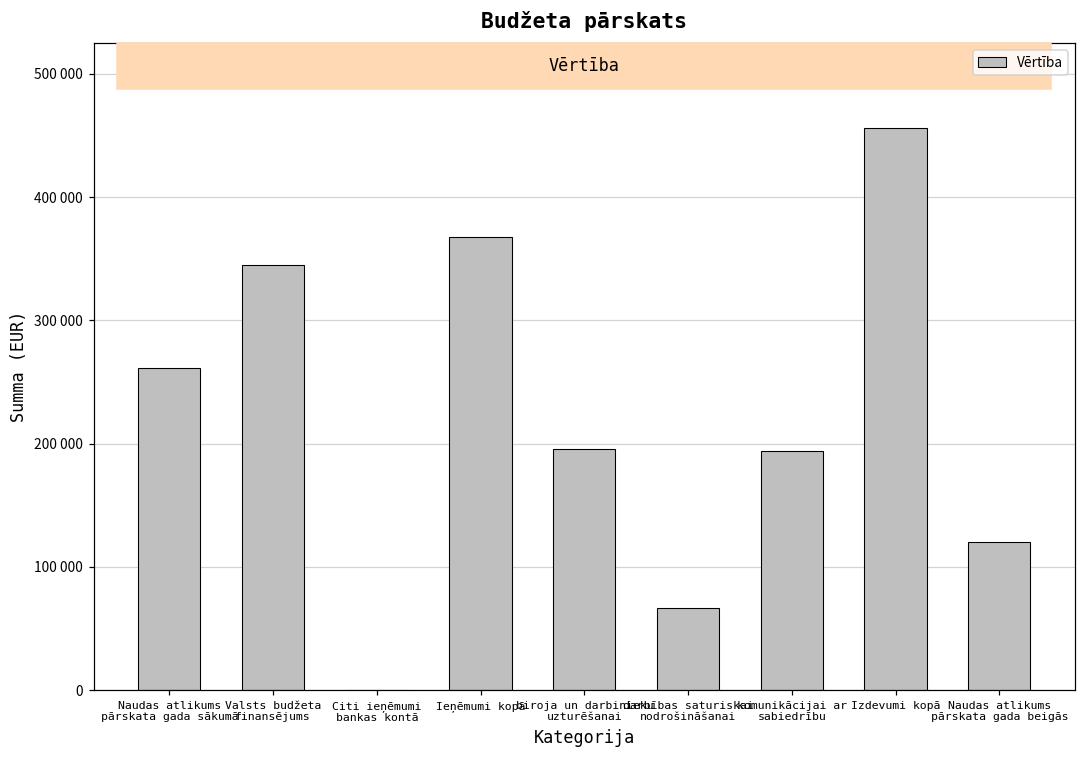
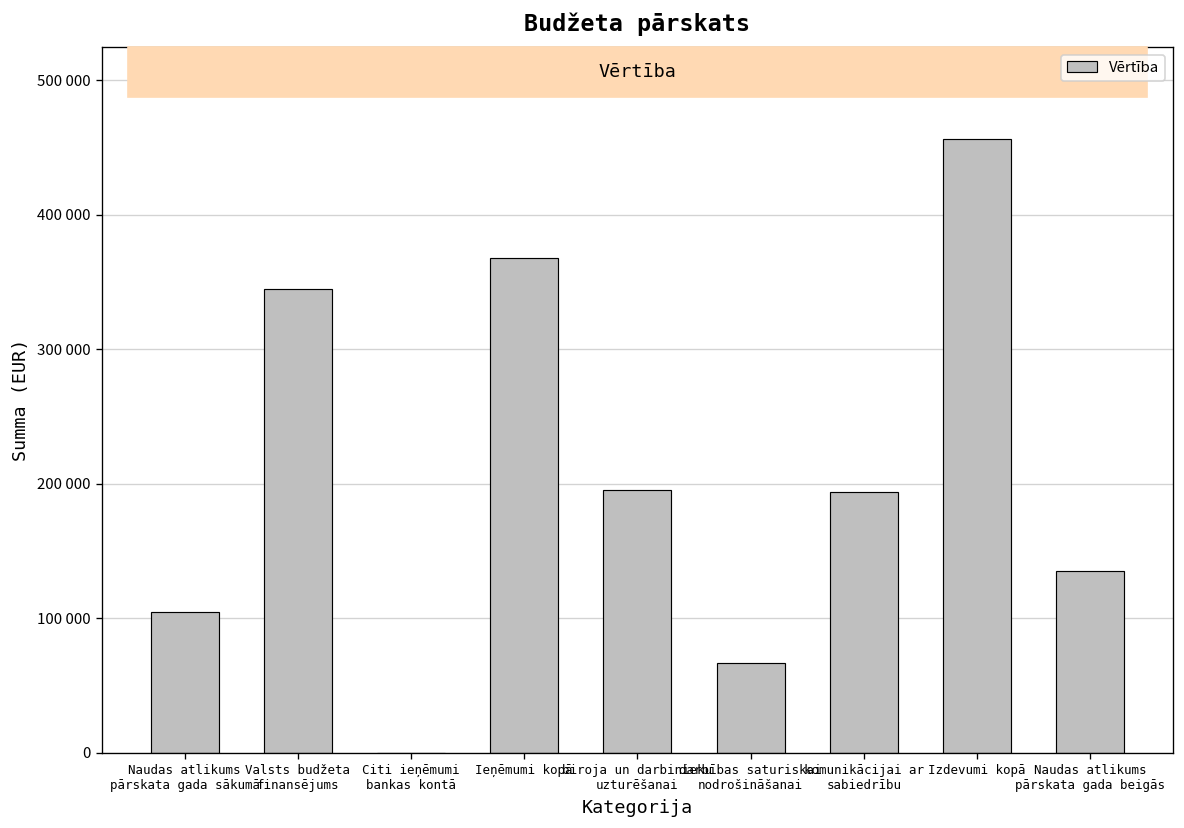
Naudas atlikums pārskata gada sākumā: 261000 -> 105000
Naudas atlikums pārskata gada beigās: 120000 -> 135000
